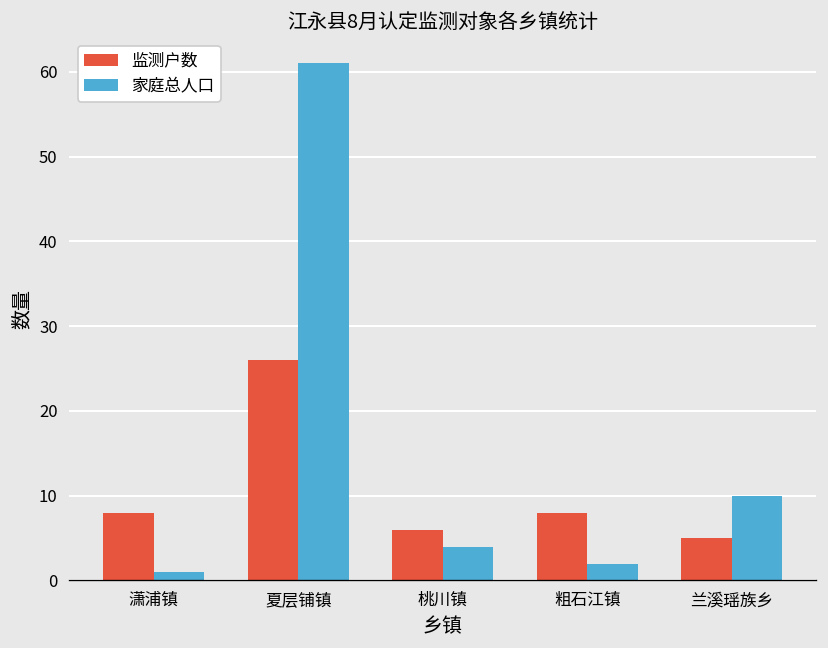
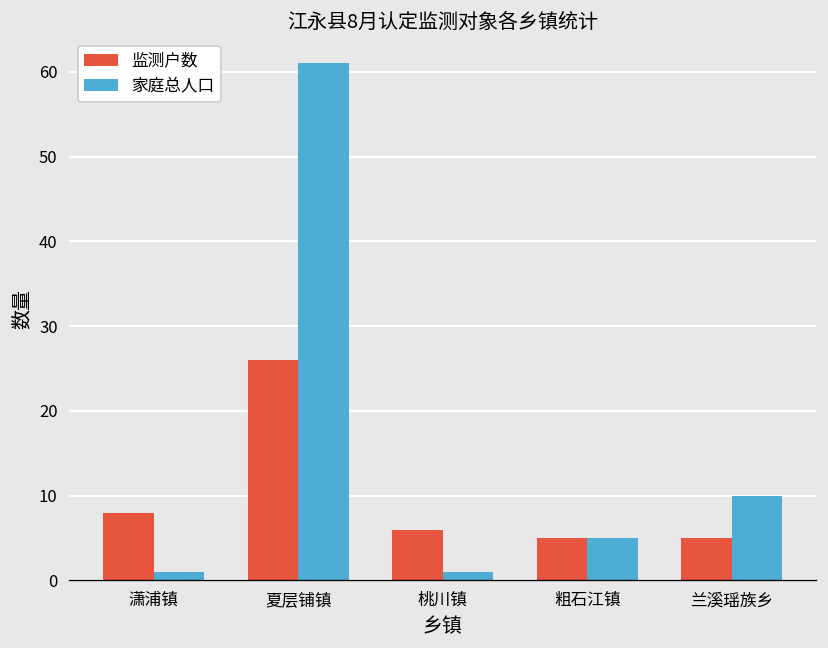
家庭总人口, 桃川镇: 4 -> 1
监测户数, 粗石江镇: 8 -> 5
家庭总人口, 粗石江镇: 2 -> 5
